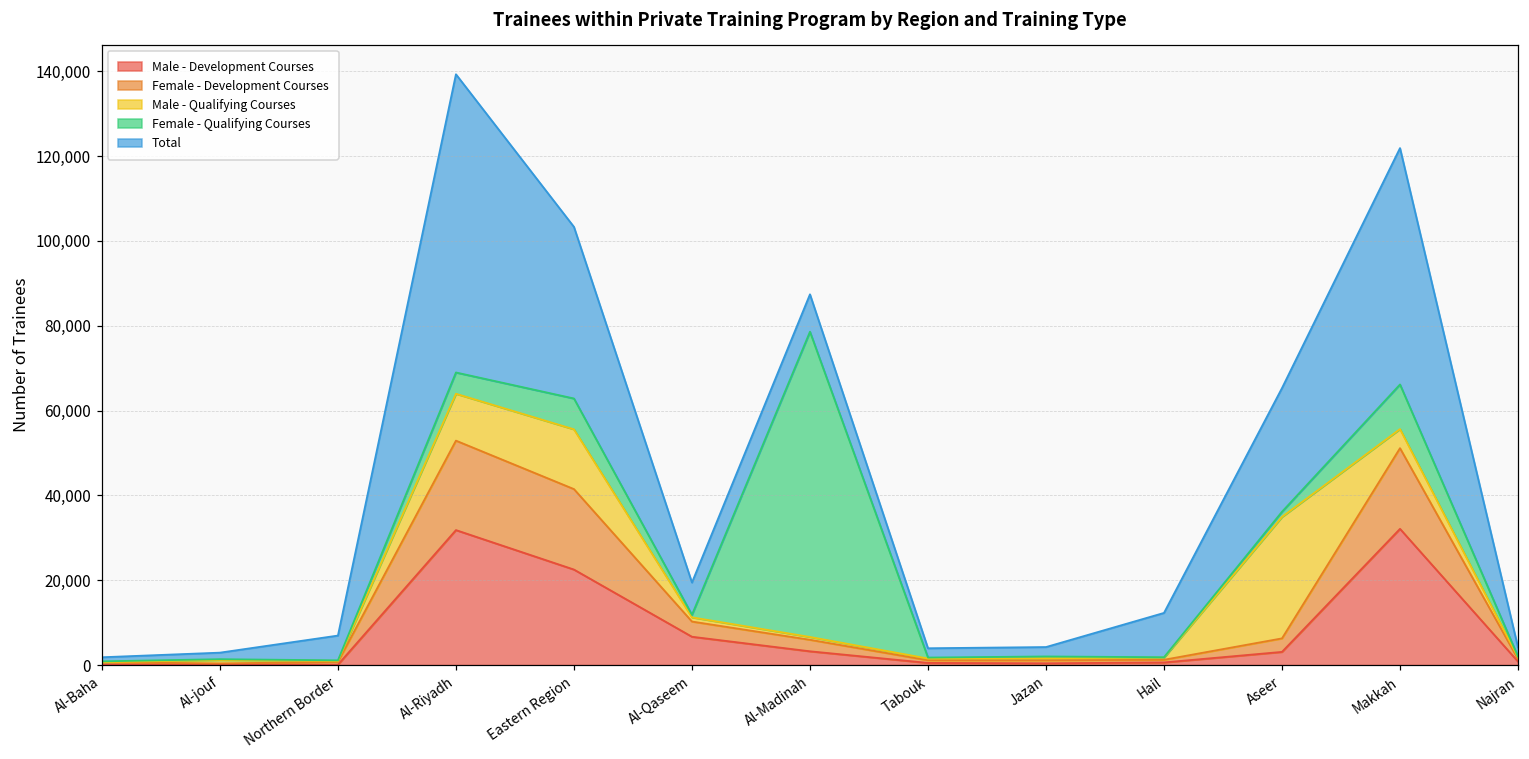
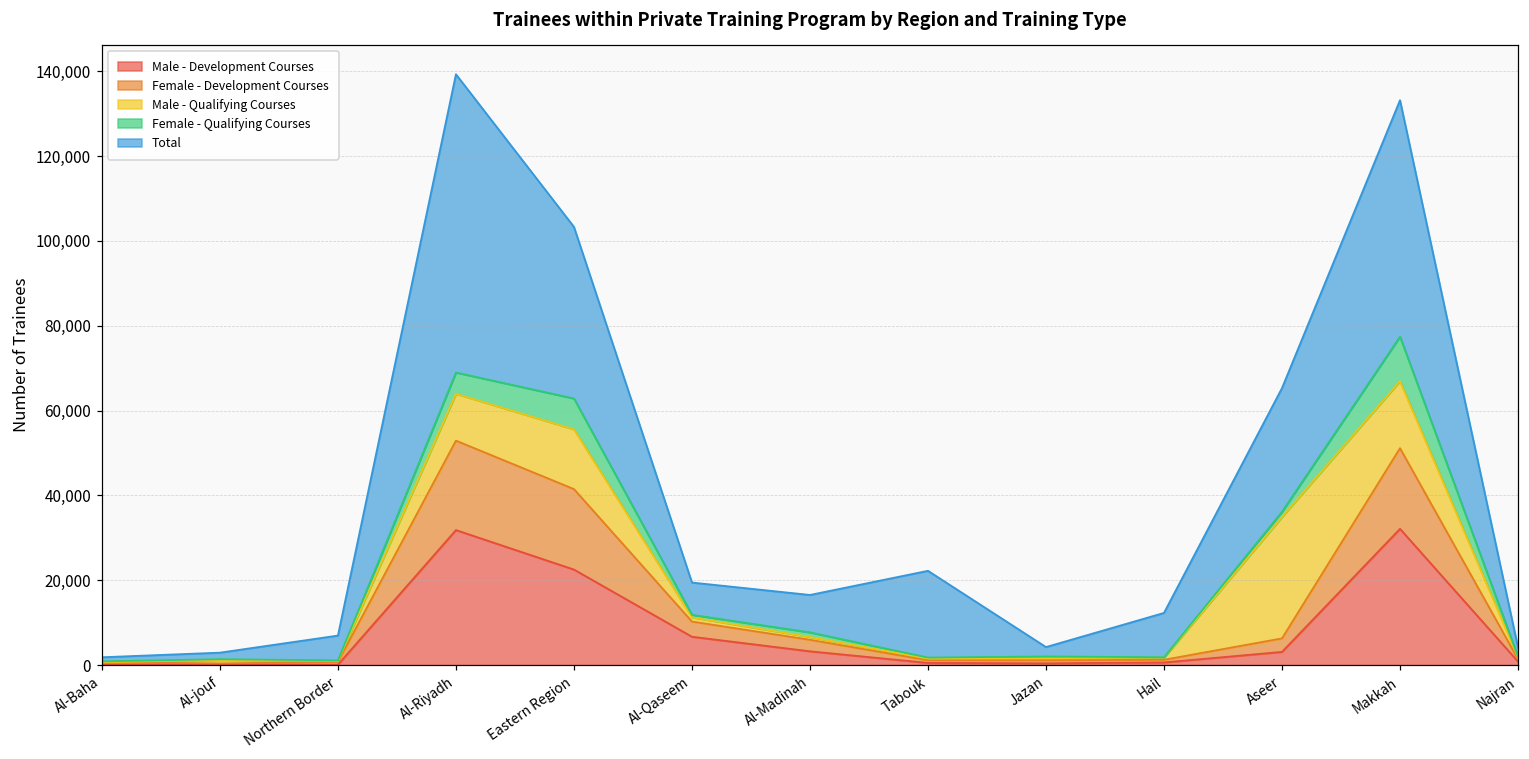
Female - Qualifying Courses, Al-Madinah: 72,000 -> 1,000
Total, Tabouk: 2,000 -> 20,000
Male - Qualifying Courses, Makkah: 5,000 -> 16,000
